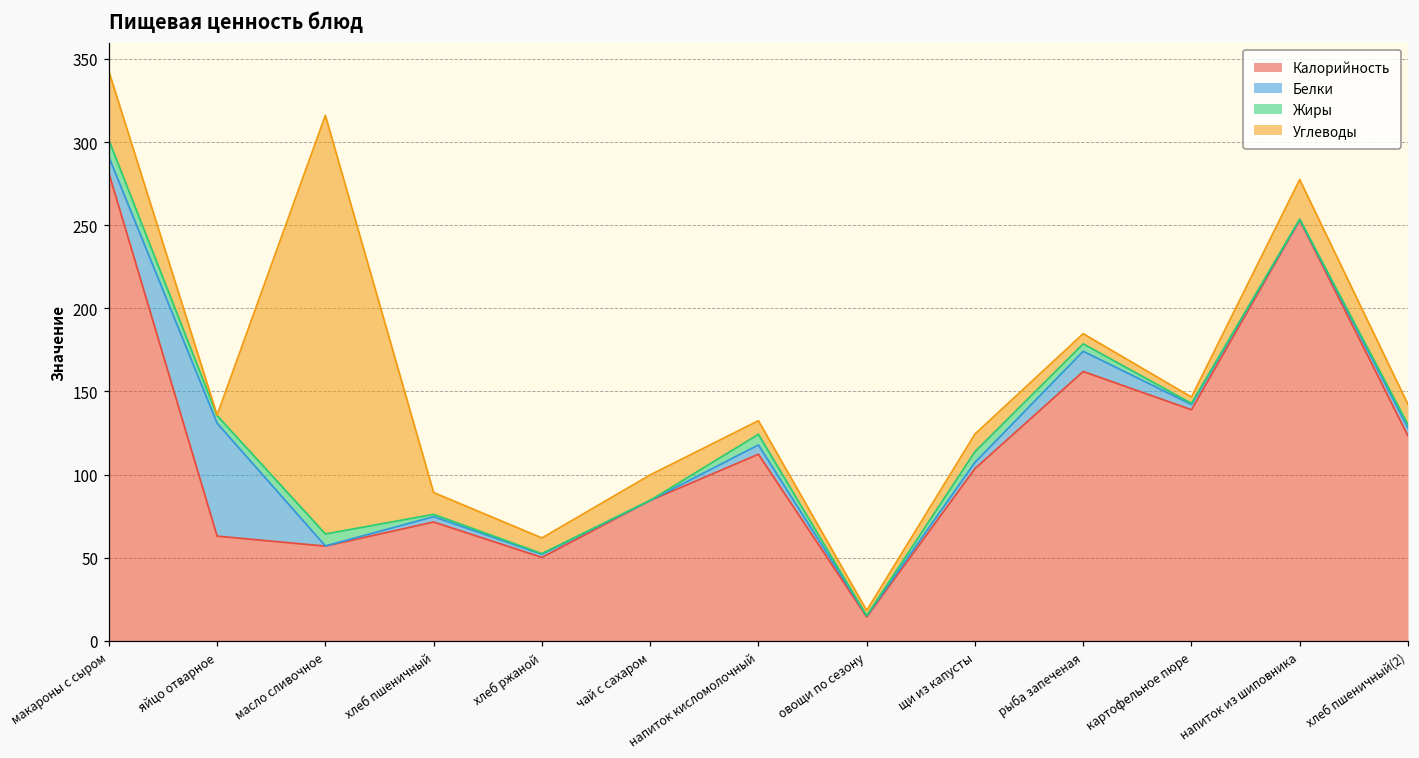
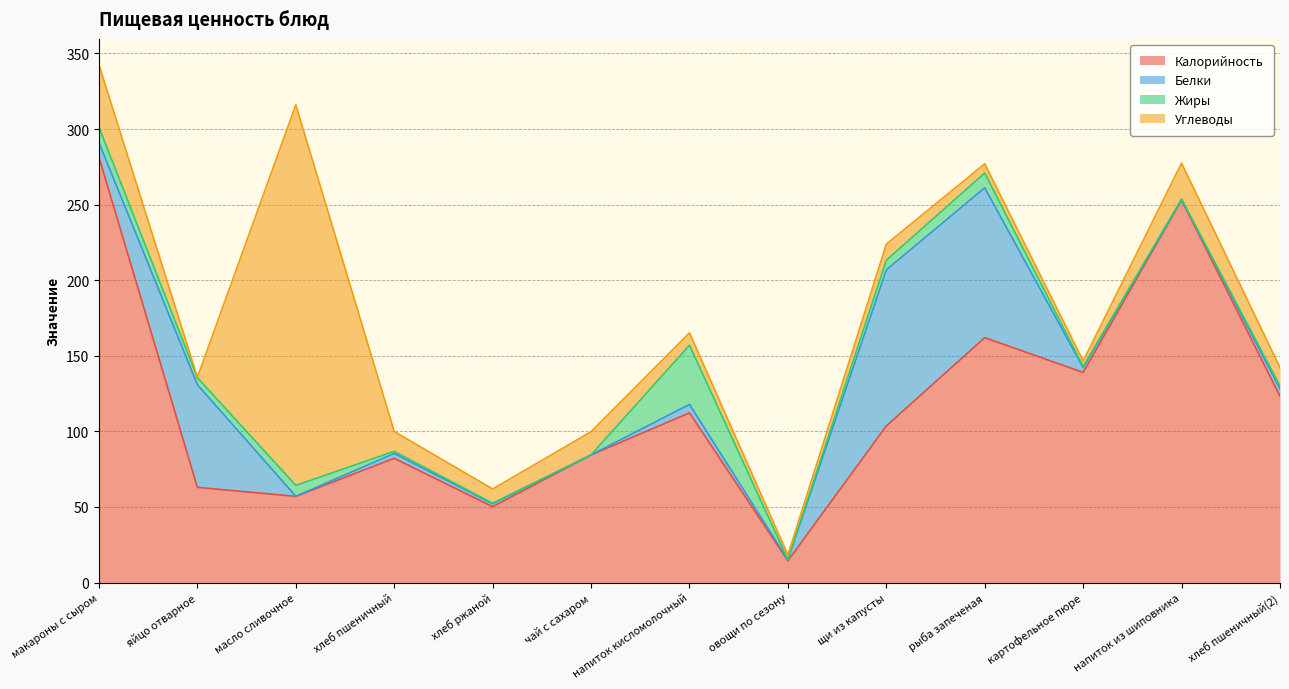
Калорийность, хлеб пшеничный: 72 -> 82
Жиры, напиток кисломолочный: 6 -> 39
Белки, щи из капусты: 4 -> 103
Белки, рыба запеченая: 12 -> 99
Жиры, рыба запеченая: 4 -> 10
